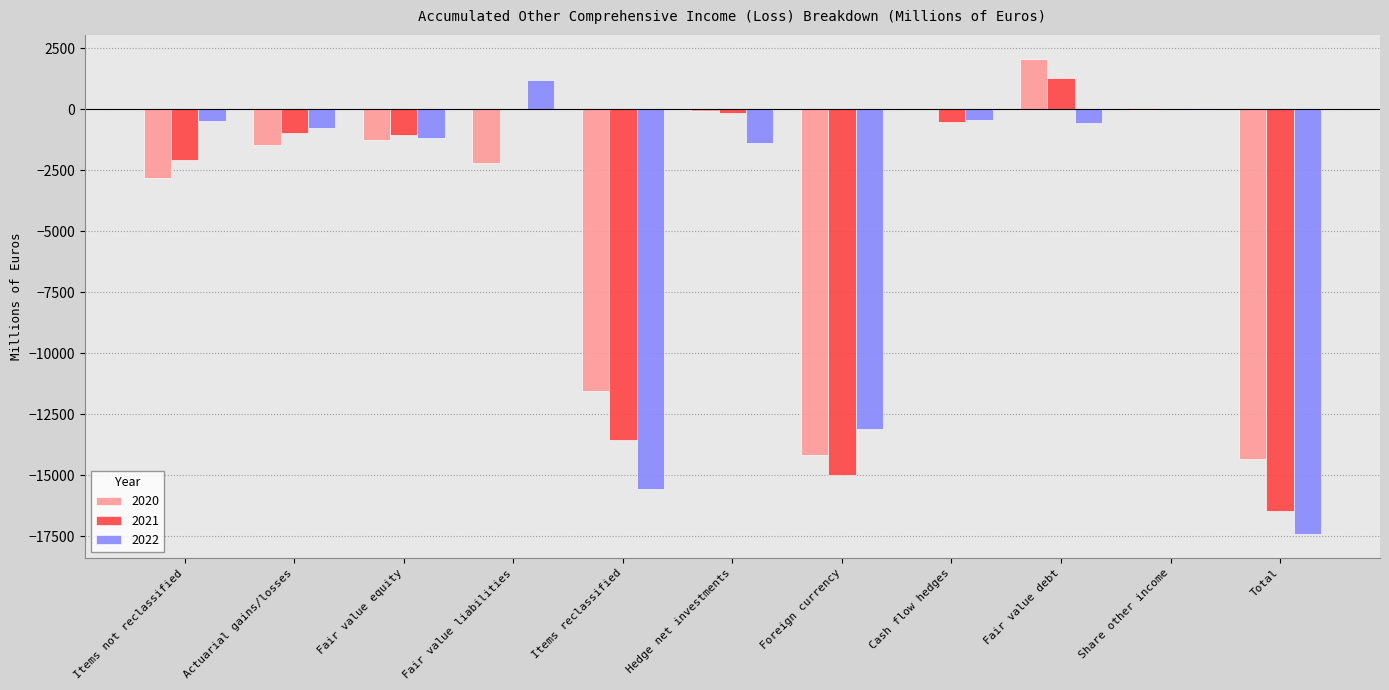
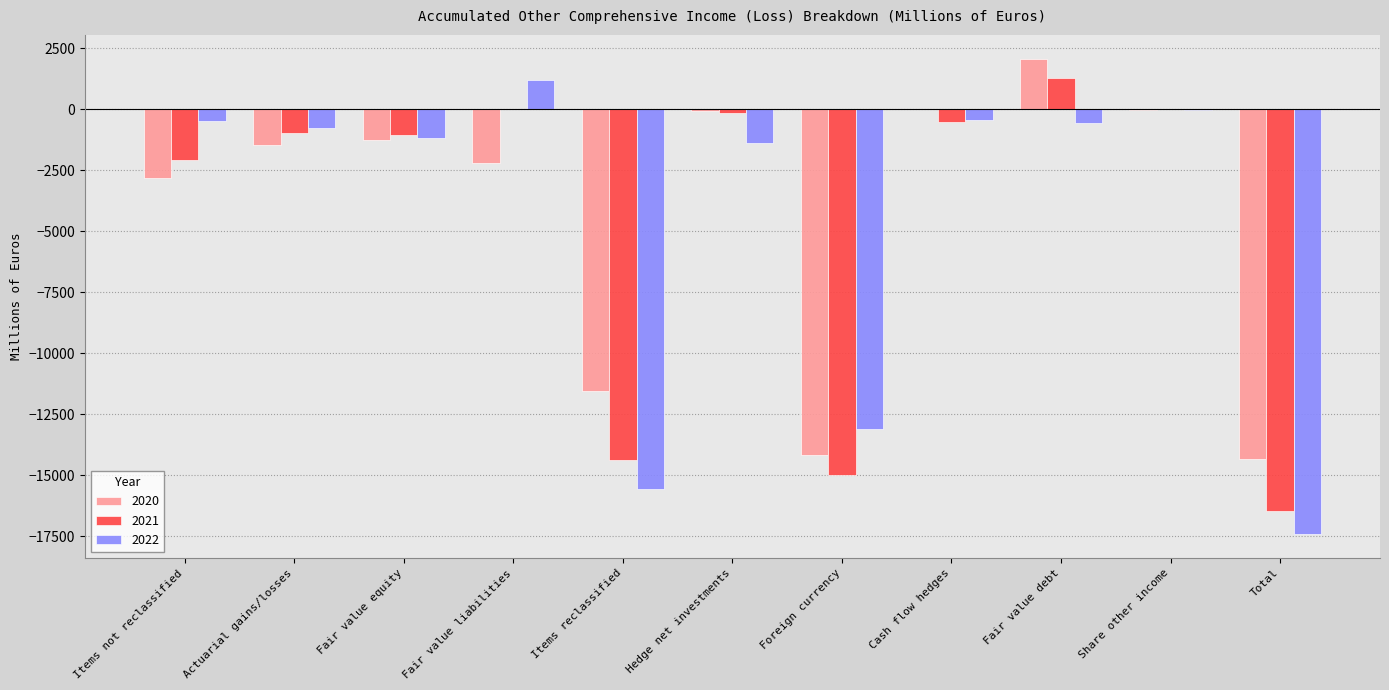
2021, Items reclassified: -13600 -> -14400
